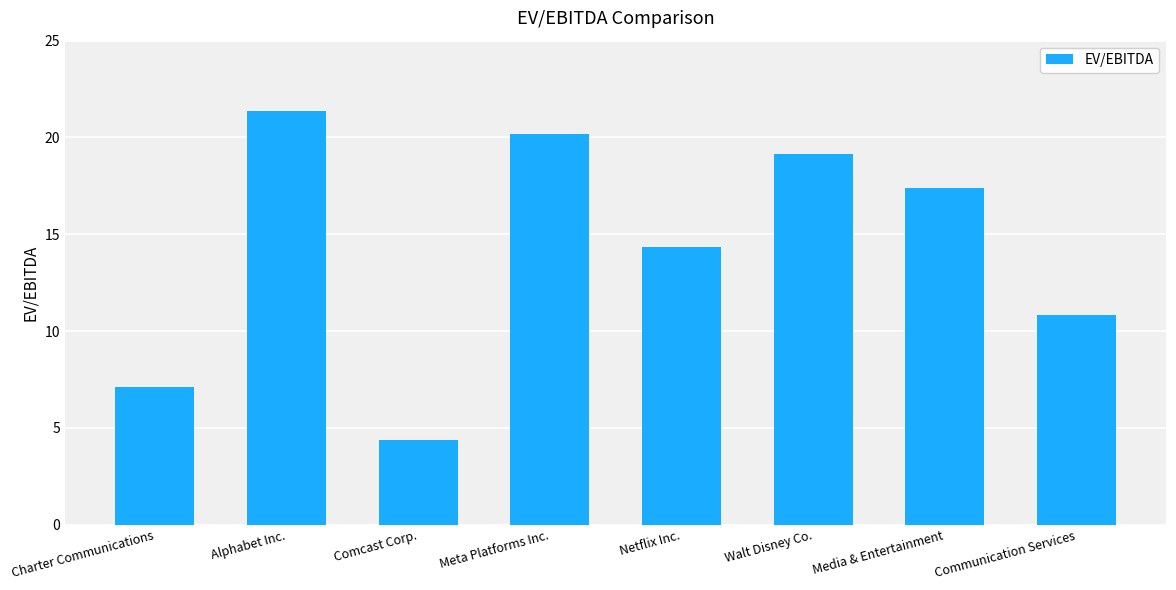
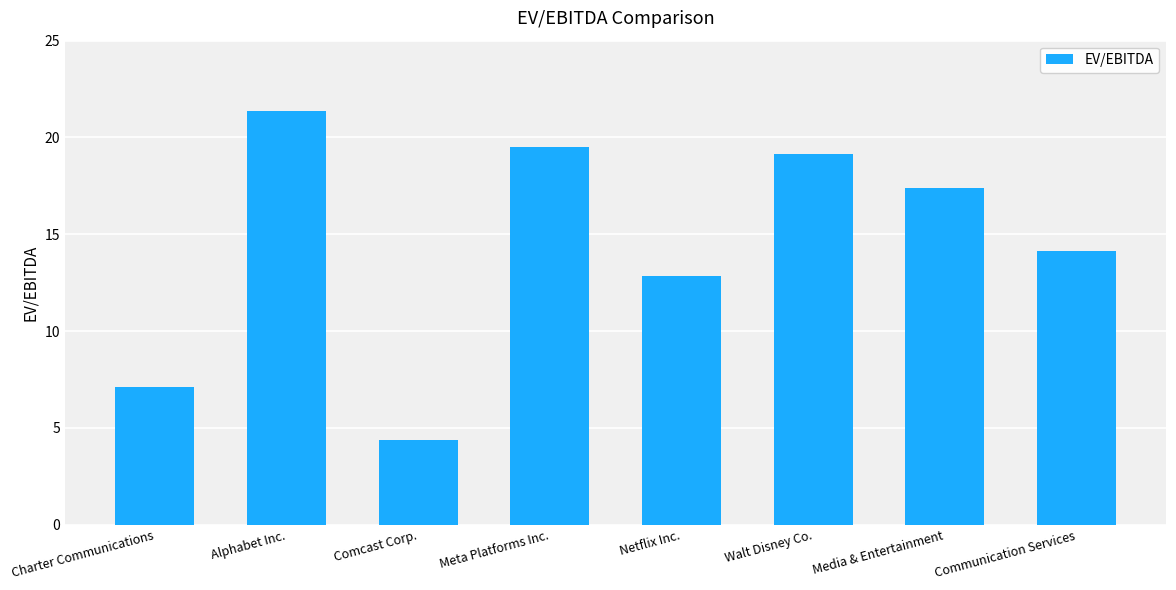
Meta Platforms Inc.: 20.2 -> 19.5
Netflix Inc.: 14.3 -> 12.8
Communication Services: 10.8 -> 14.2
